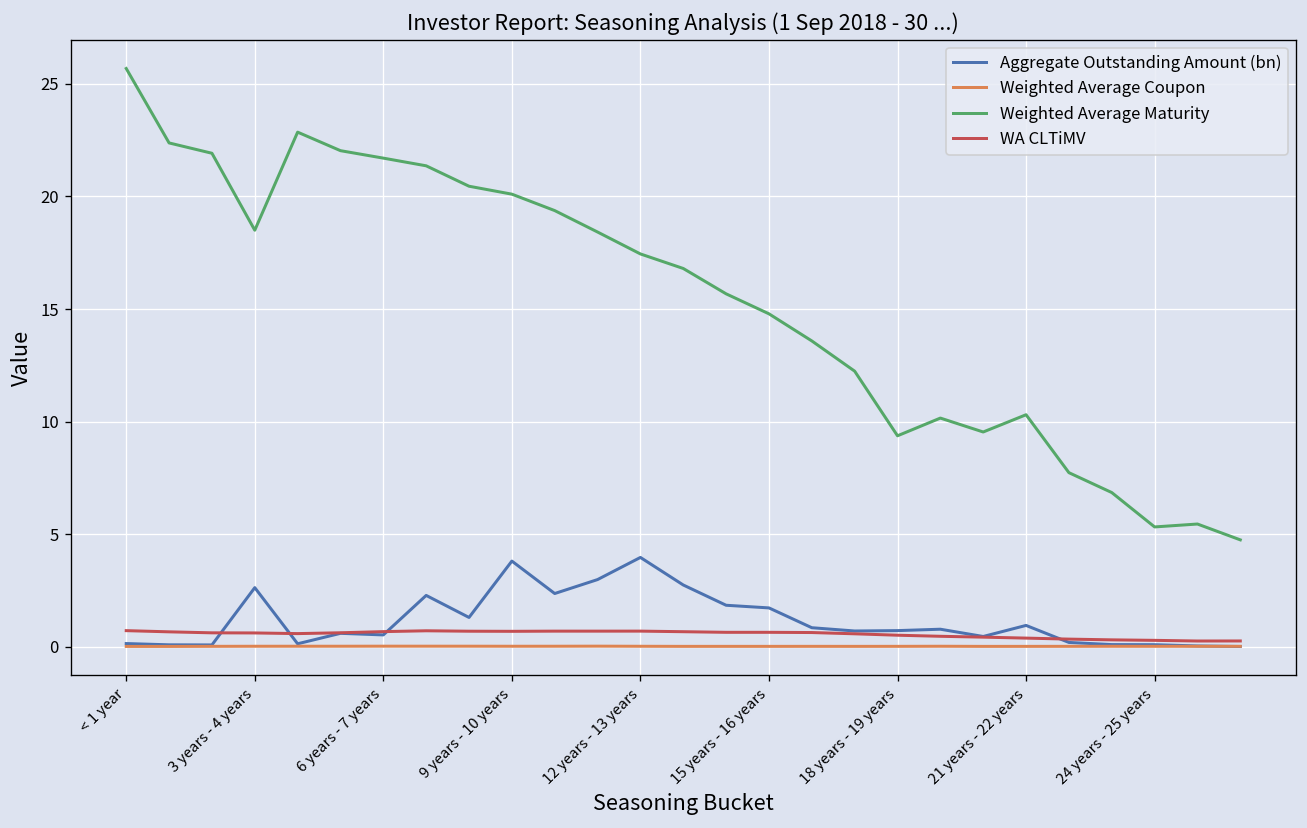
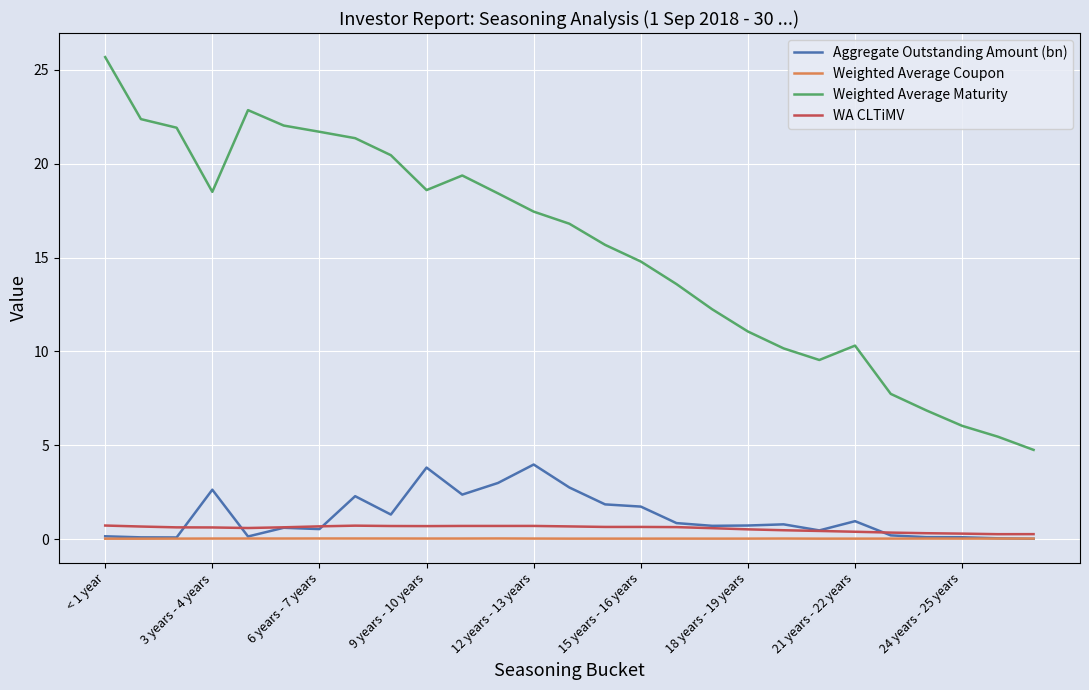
Weighted Average Maturity, 9 years - 10 years: 20.1 -> 18.6
Weighted Average Maturity, 18 years - 19 years: 9.4 -> 11.1
Weighted Average Maturity, 24 years - 25 years: 5.3 -> 6.0
